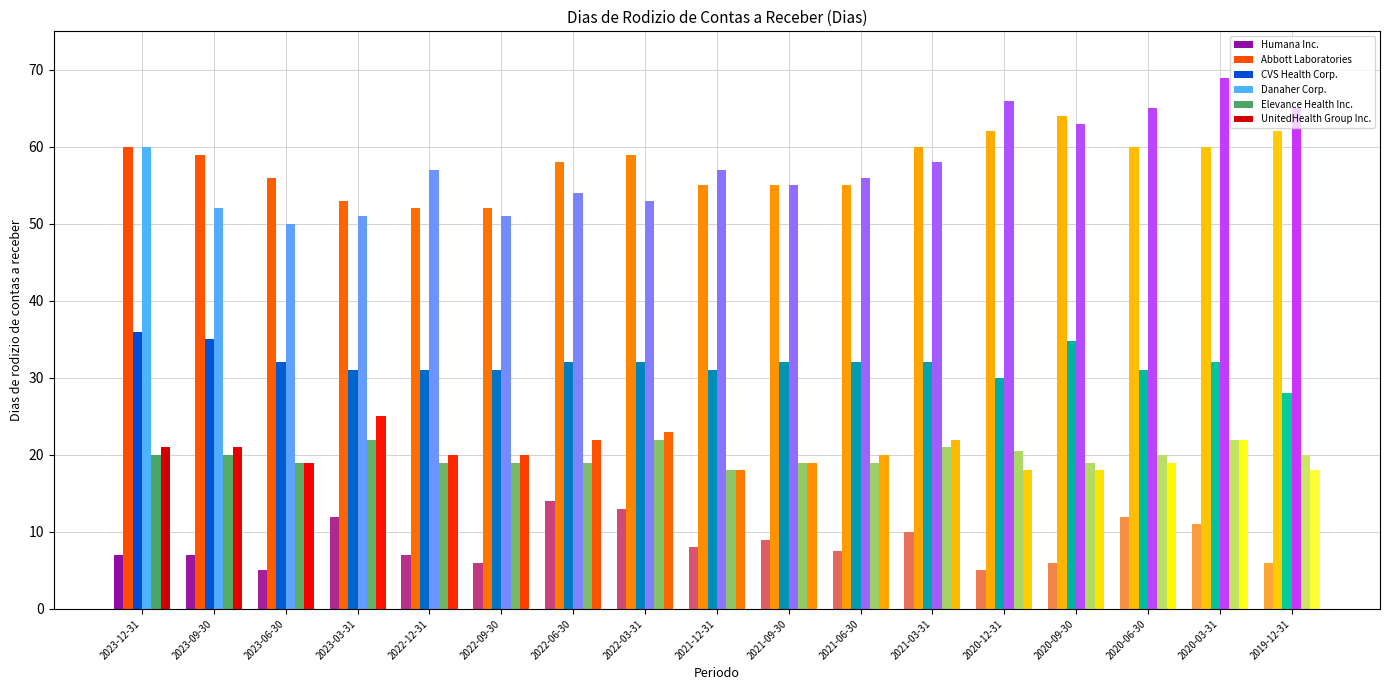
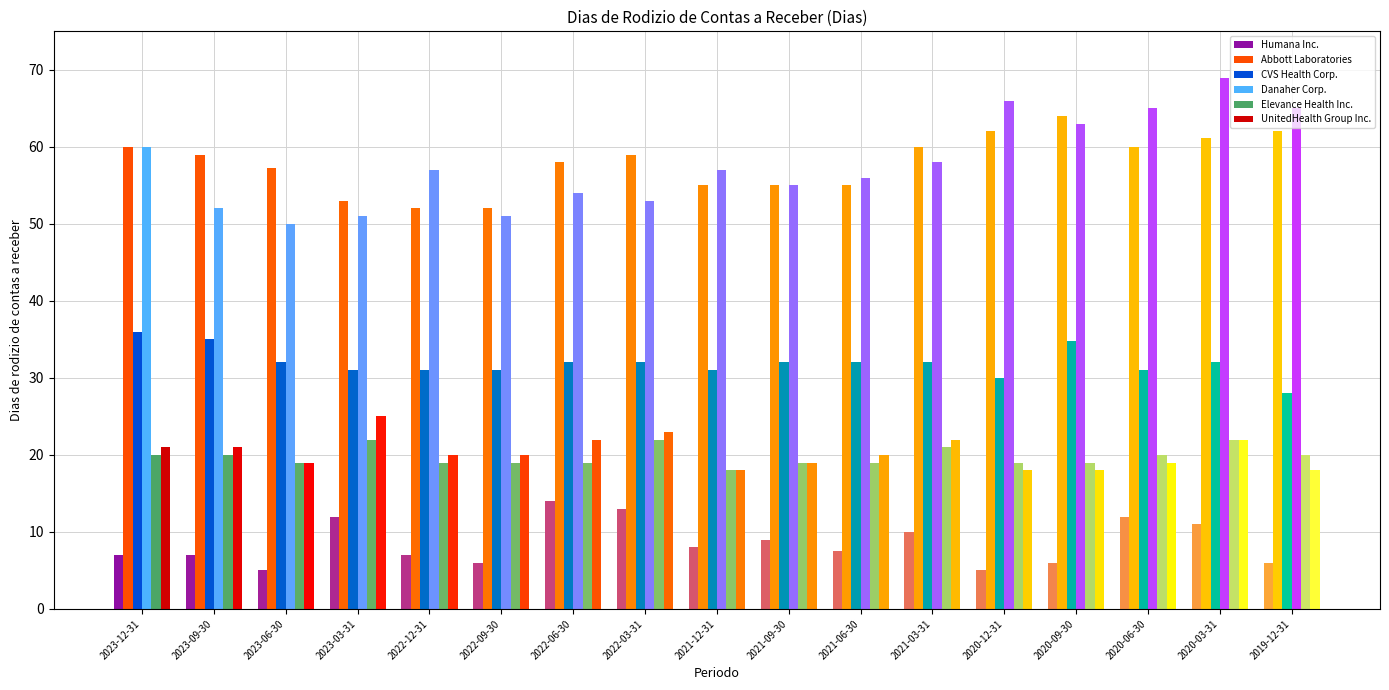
Abbott Laboratories, 2023-06-30: 56 -> 57
Elevance Health Inc., 2020-12-31: 21 -> 19
Abbott Laboratories, 2020-03-31: 60 -> 61
